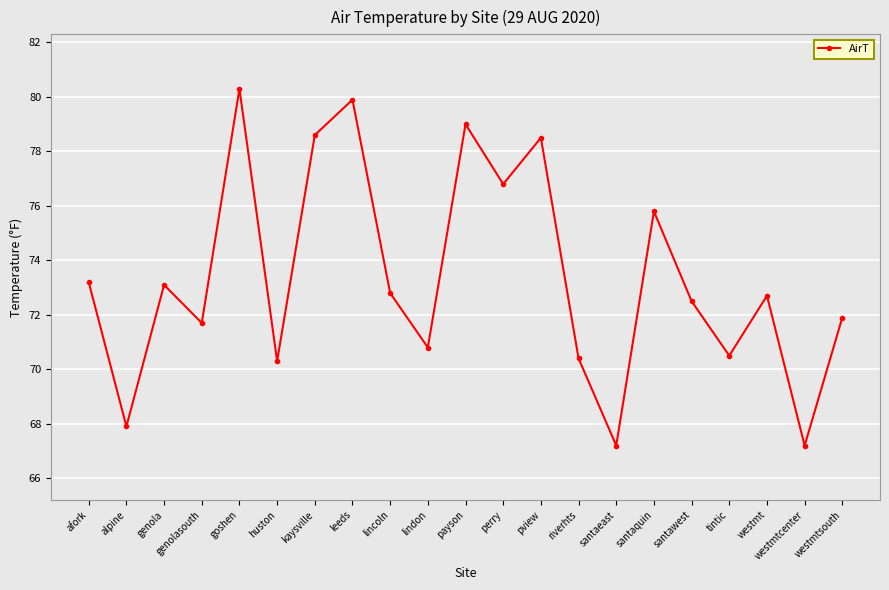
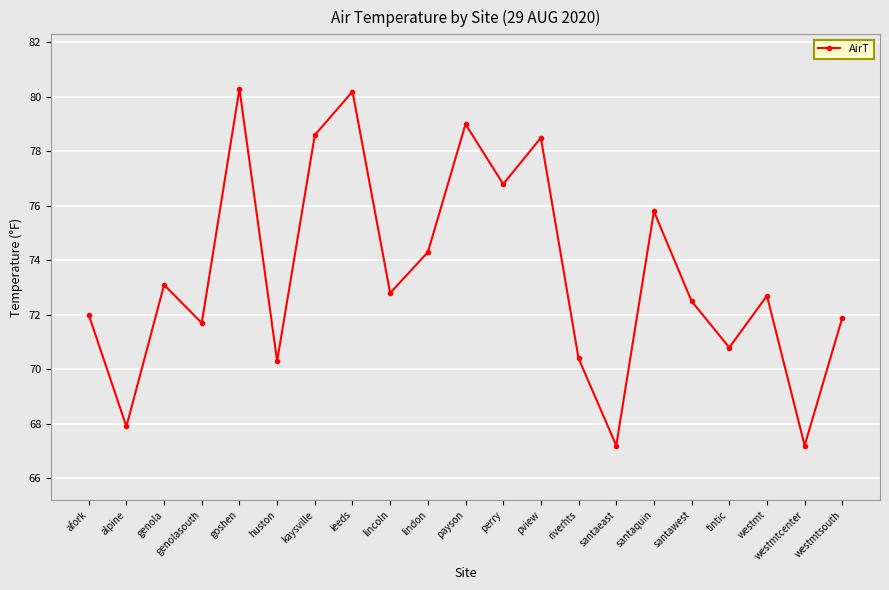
afork: 73.2 -> 72.0
leeds: 79.9 -> 80.2
lindon: 70.8 -> 74.3
tintic: 70.5 -> 70.8
